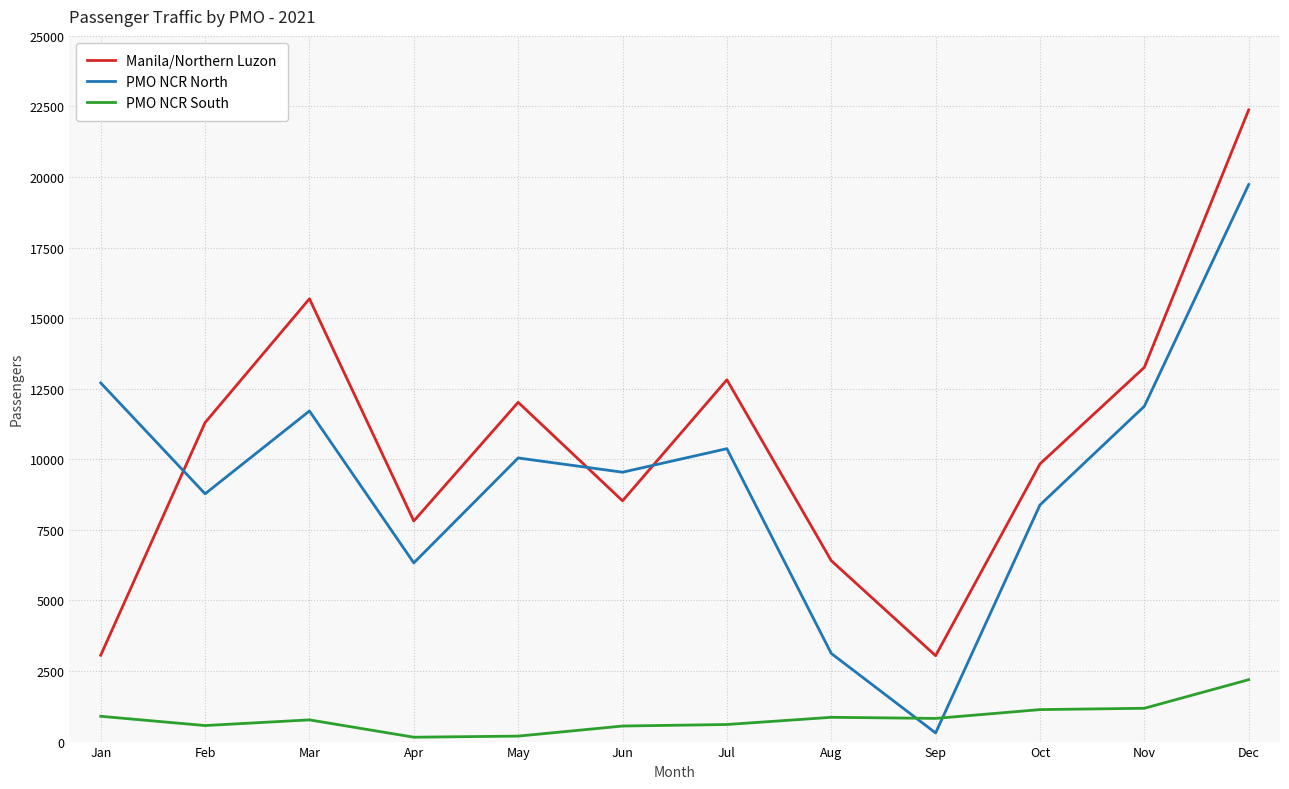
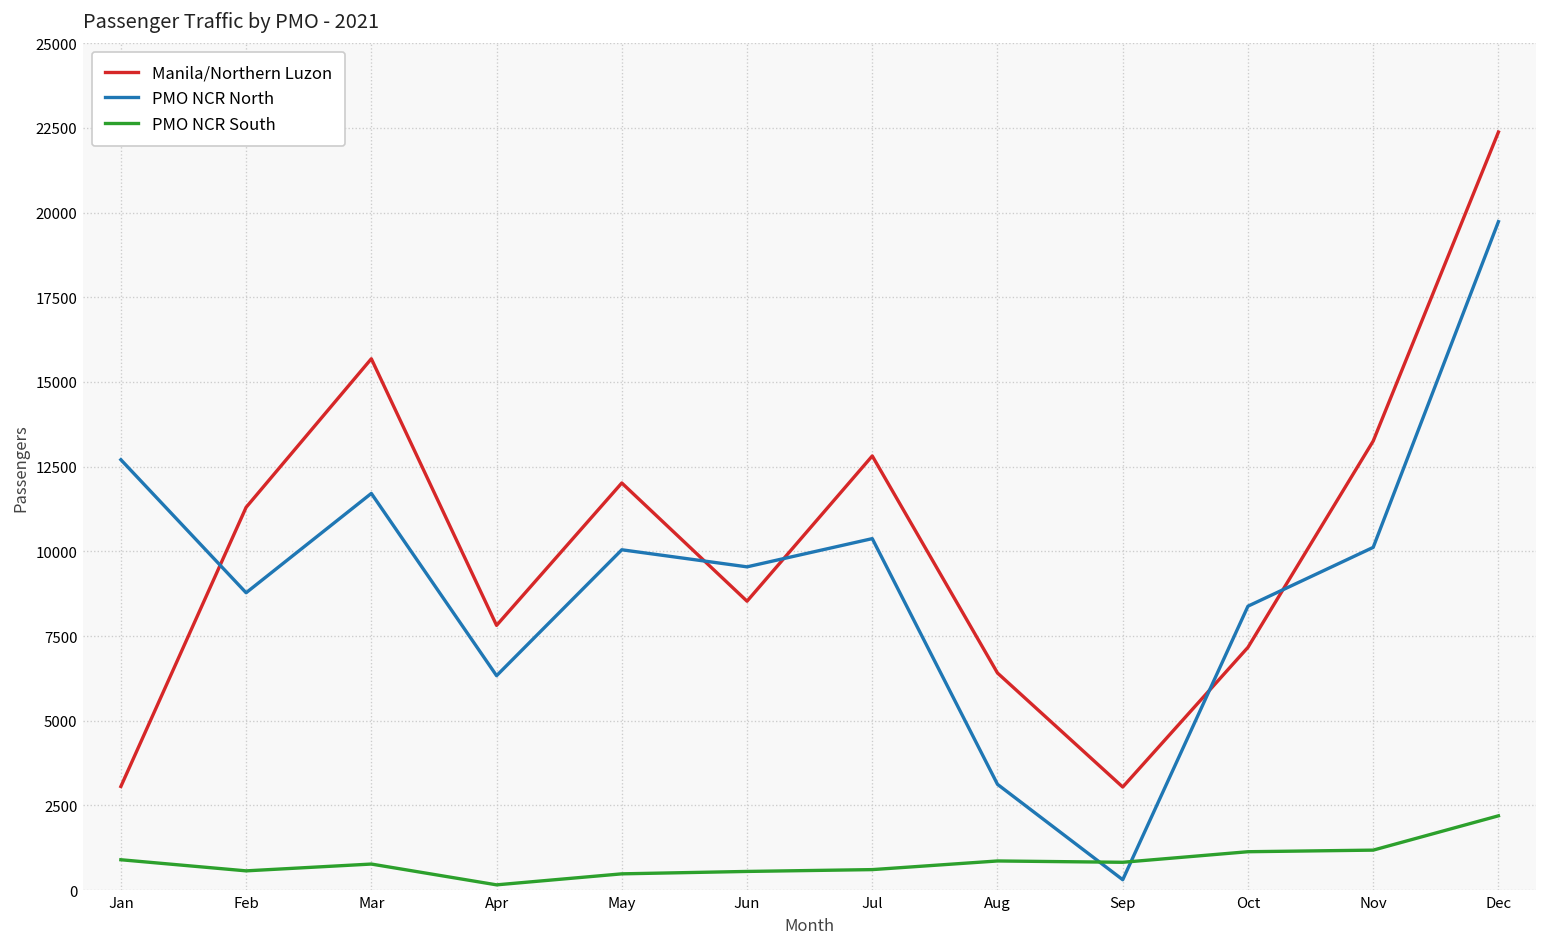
PMO NCR South, May: 200 -> 500
Manila/Northern Luzon, Oct: 9800 -> 7200
PMO NCR North, Nov: 11900 -> 10100
